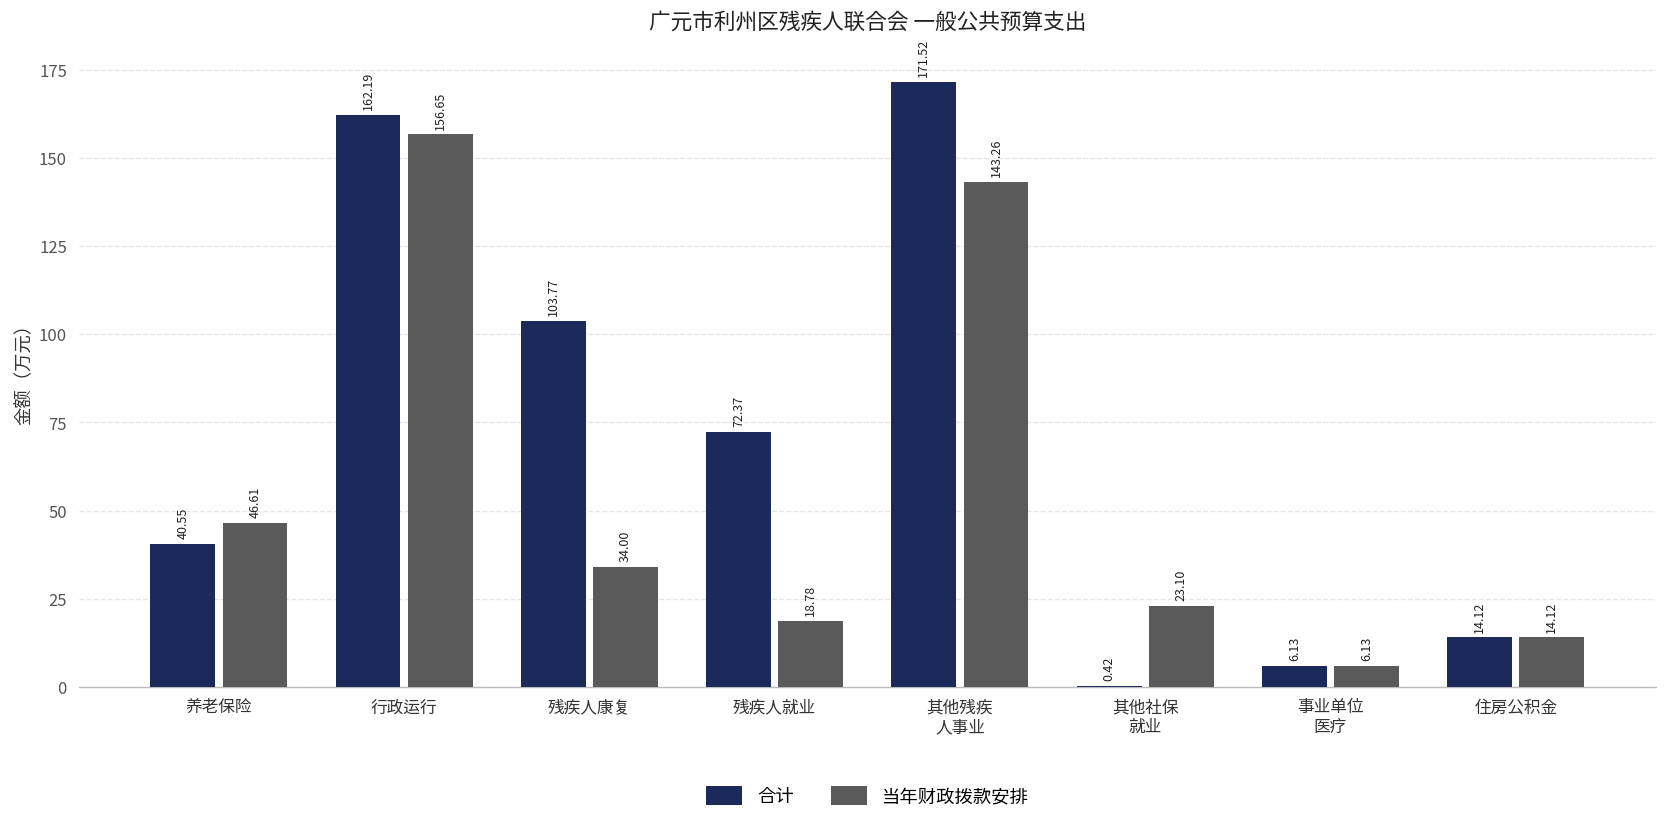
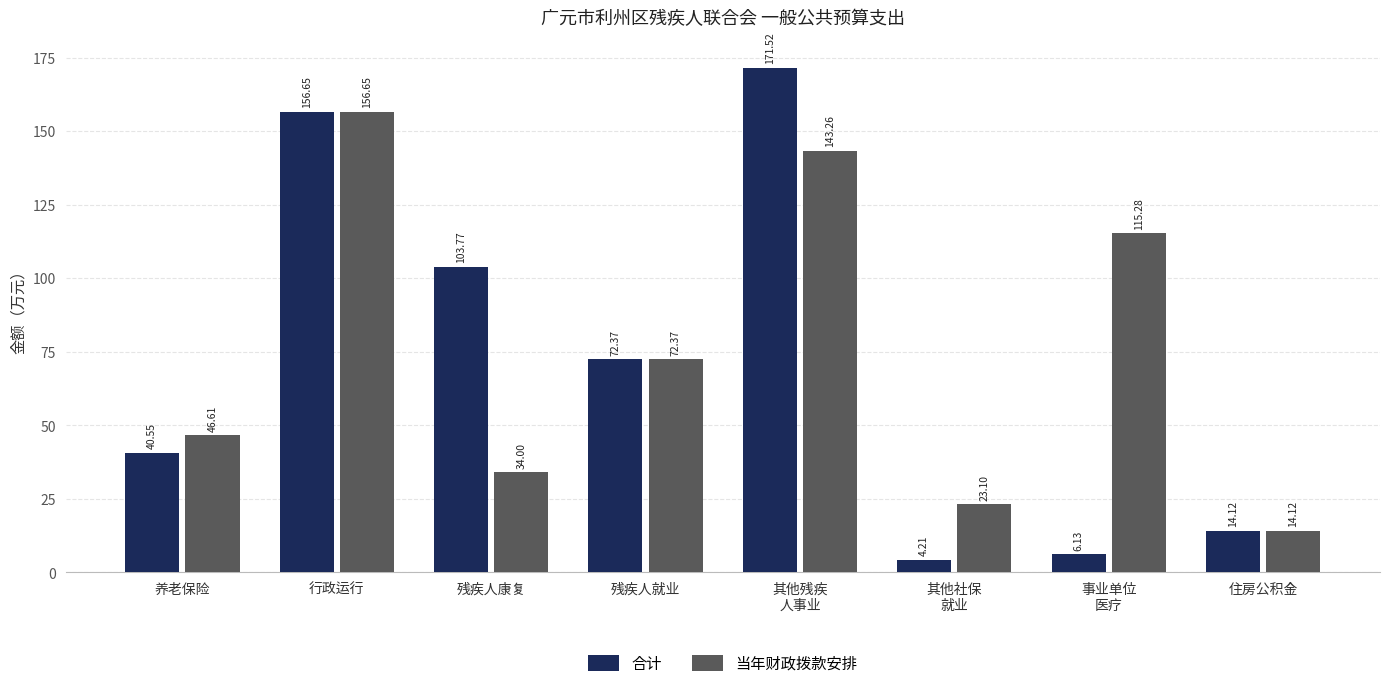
合计, 行政运行: 162.19 -> 156.65
当年财政拨款安排, 残疾人就业: 18.78 -> 72.37
合计, 其他社保 就业: 0.42 -> 4.21
当年财政拨款安排, 事业单位 医疗: 6.13 -> 115.28
